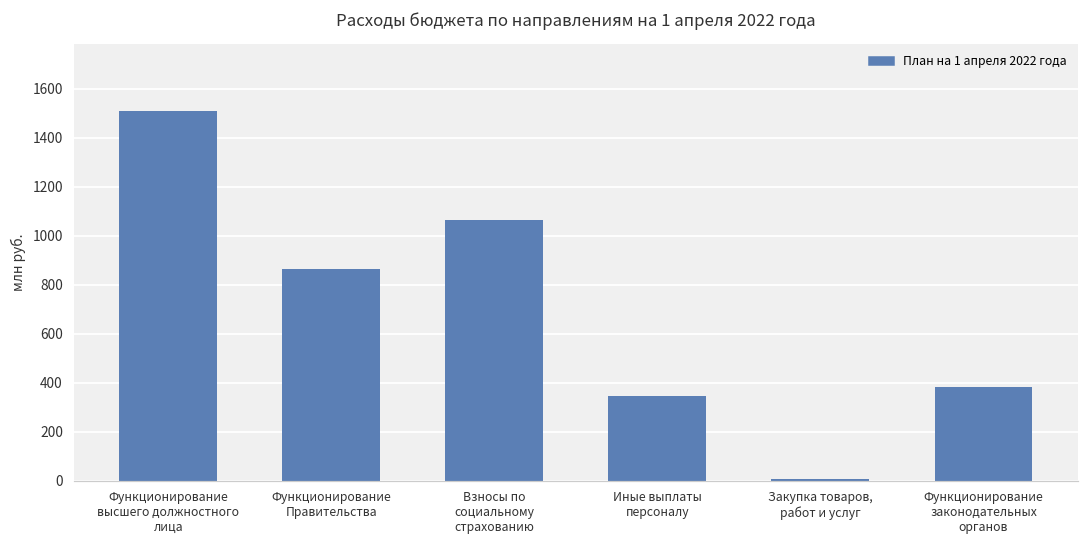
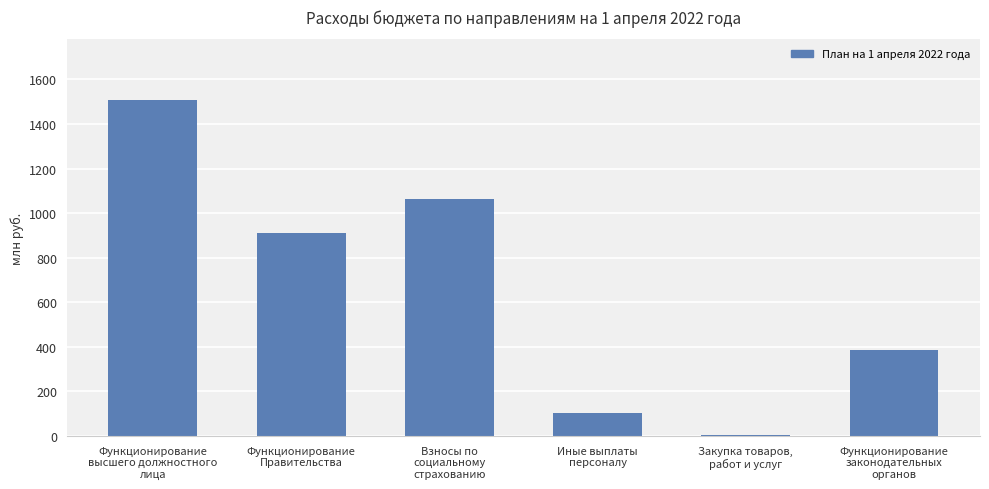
Функционирование Правительства: 860 -> 910
Иные выплаты персоналу: 350 -> 100
